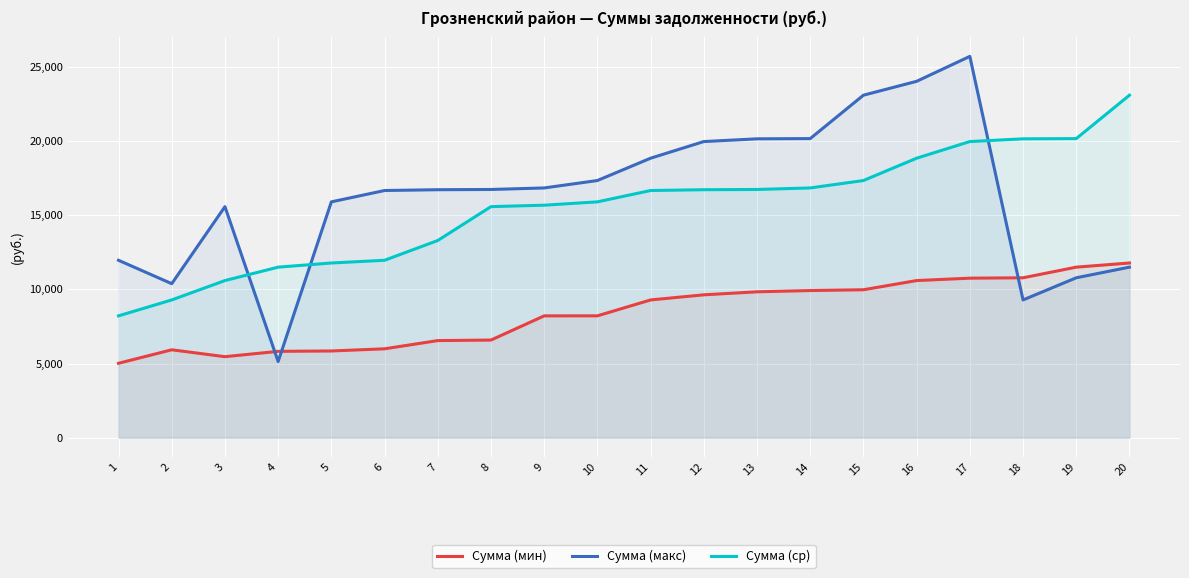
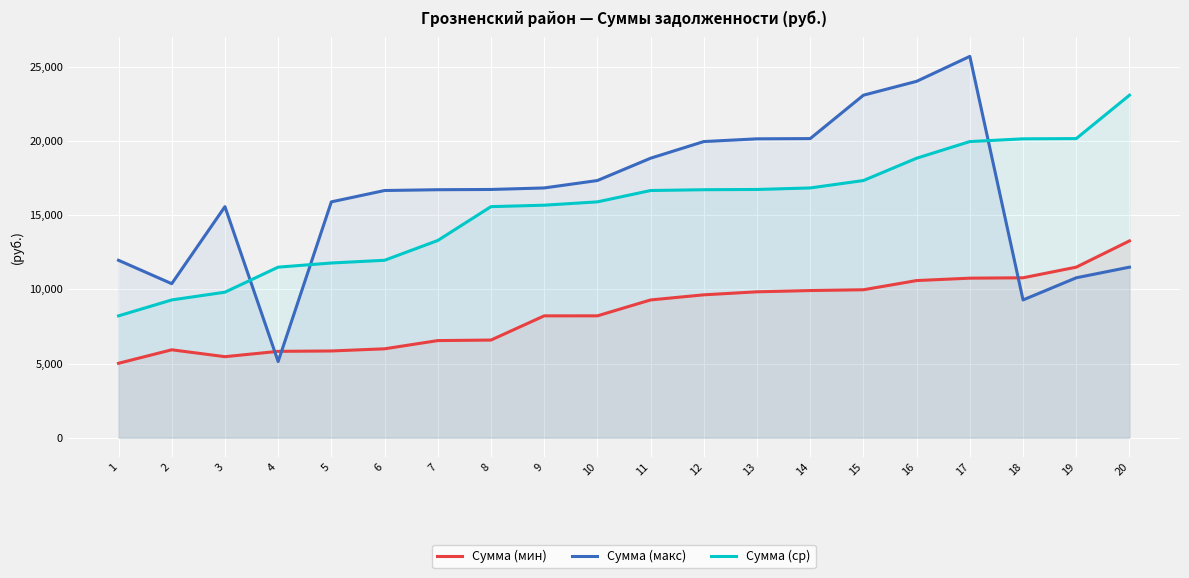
Сумма (ср), 3: 10,600 -> 9,800
Сумма (мин), 20: 11,800 -> 13,300
